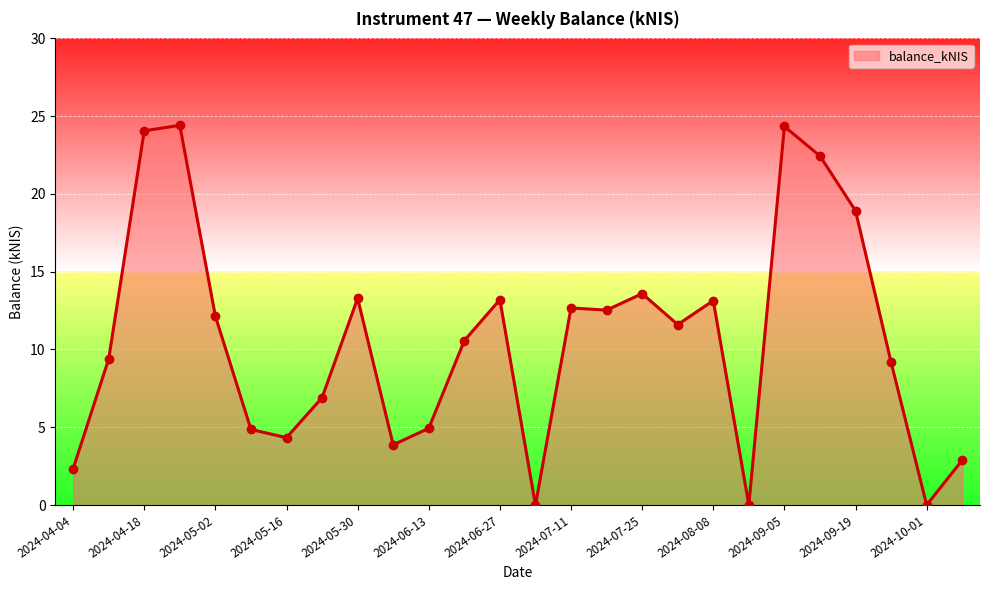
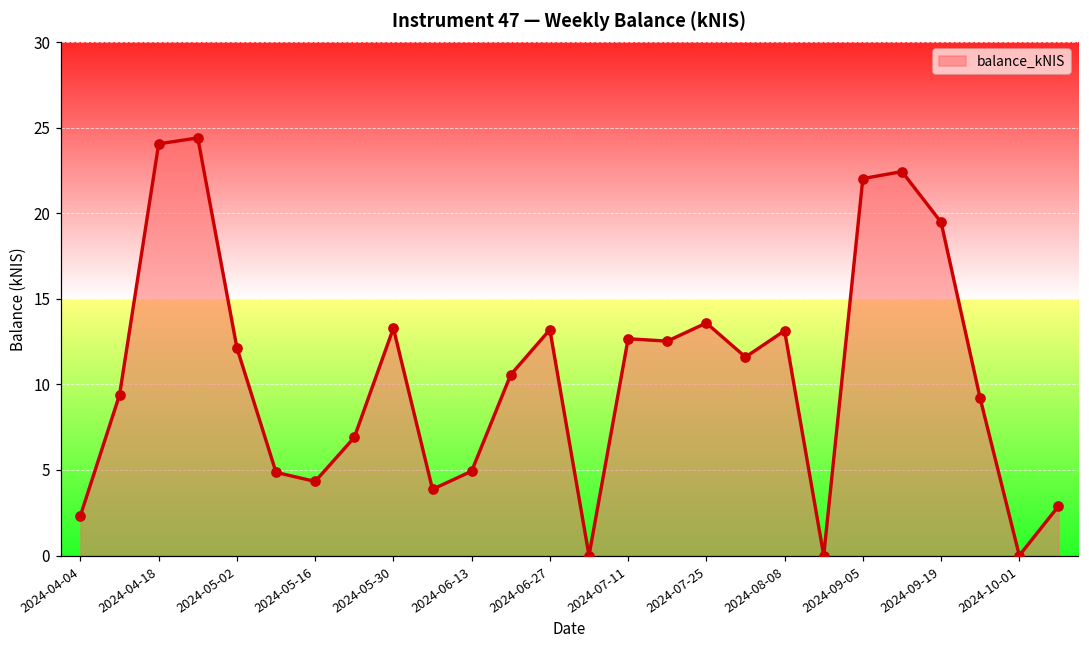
2024-09-05: 24.3 -> 22.0
2024-09-19: 18.9 -> 19.5
